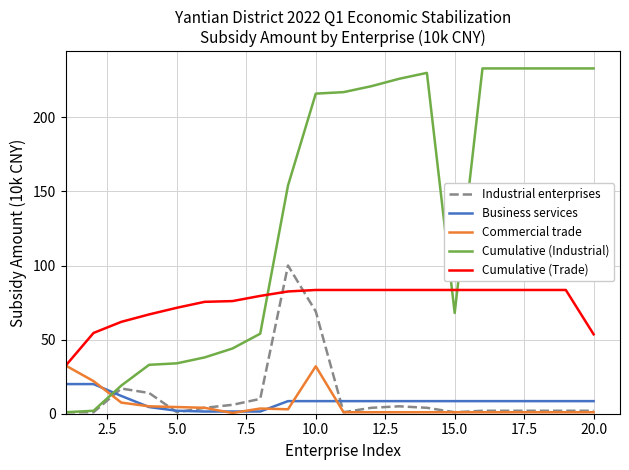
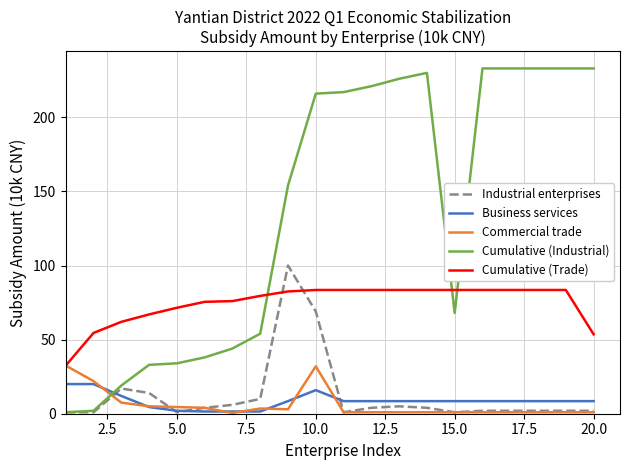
Business services, 10.0: 9 -> 16
